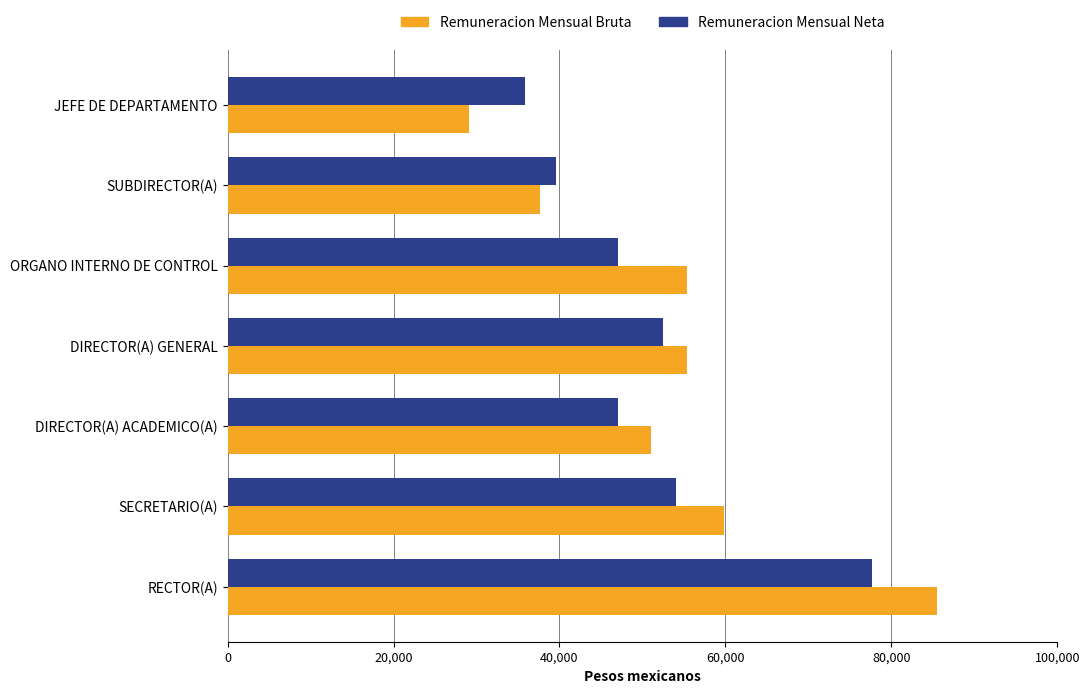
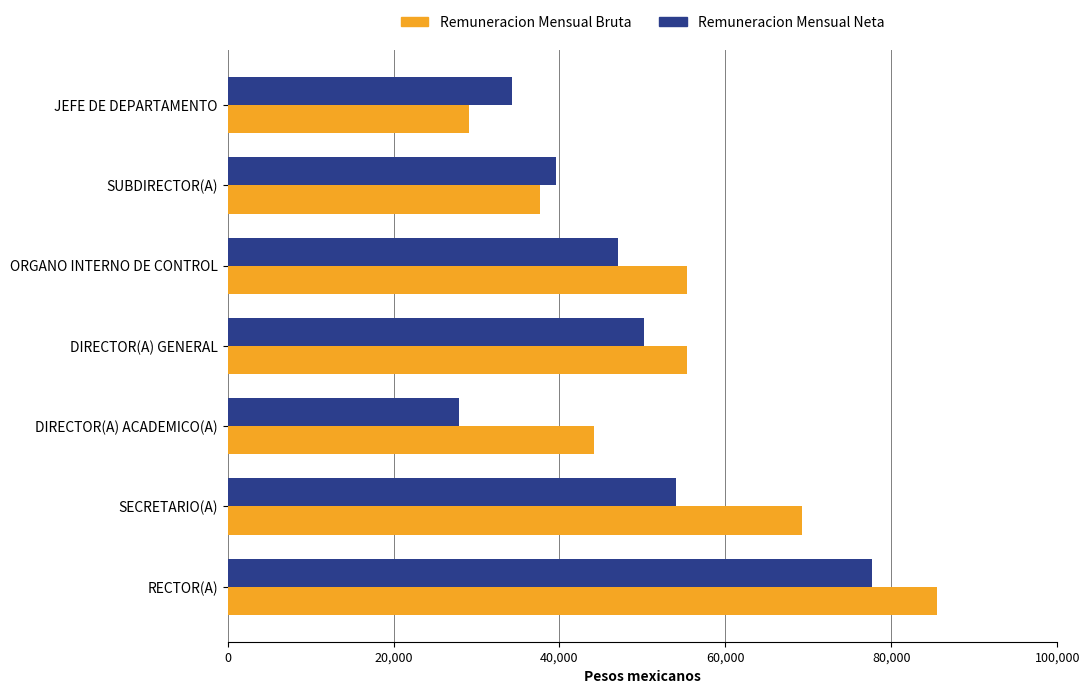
Remuneracion Mensual Neta, JEFE DE DEPARTAMENTO: 36,000 -> 34,000
Remuneracion Mensual Neta, DIRECTOR(A) GENERAL: 52,000 -> 50,000
Remuneracion Mensual Neta, DIRECTOR(A) ACADEMICO(A): 47,000 -> 28,000
Remuneracion Mensual Bruta, DIRECTOR(A) ACADEMICO(A): 51,000 -> 44,000
Remuneracion Mensual Bruta, SECRETARIO(A): 60,000 -> 69,000
